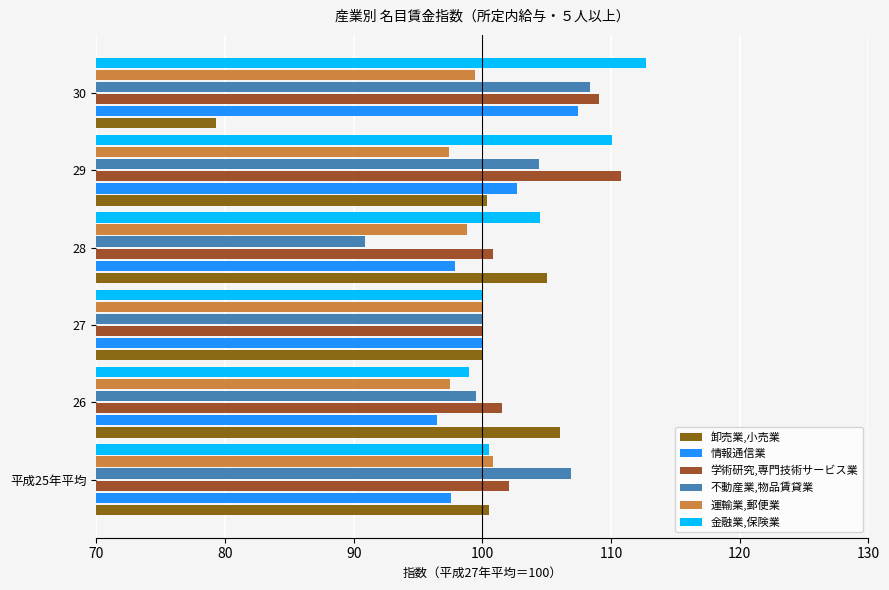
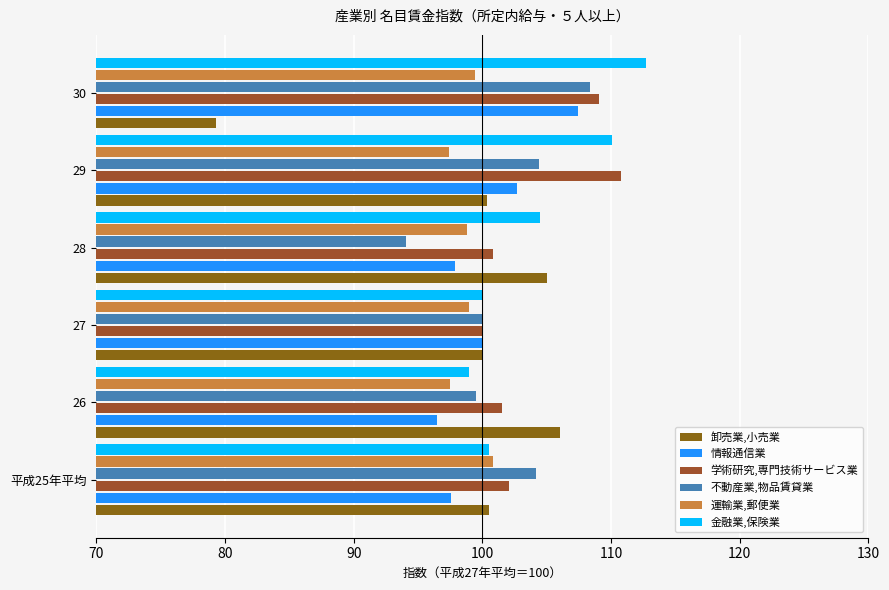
不動産業,物品賃貸業, 28: 90.9 -> 94.1
運輸業,郵便業, 27: 100 -> 99
不動産業,物品賃貸業, 平成25年平均: 106.9 -> 104.2
